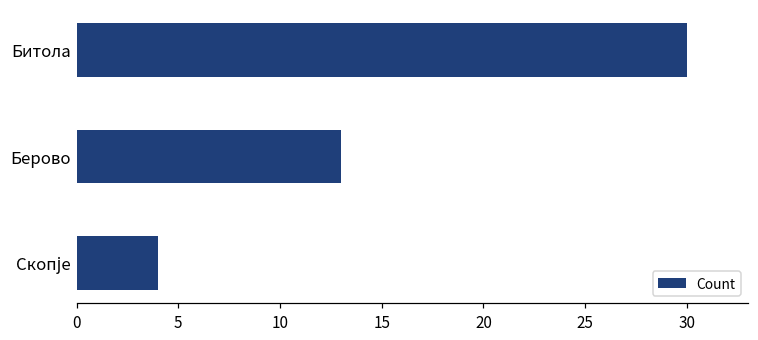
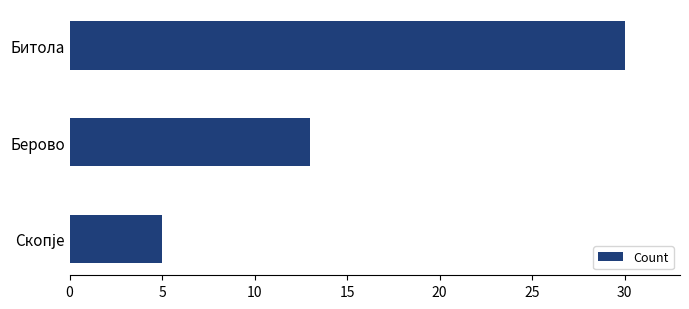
Скопје: 4 -> 5
